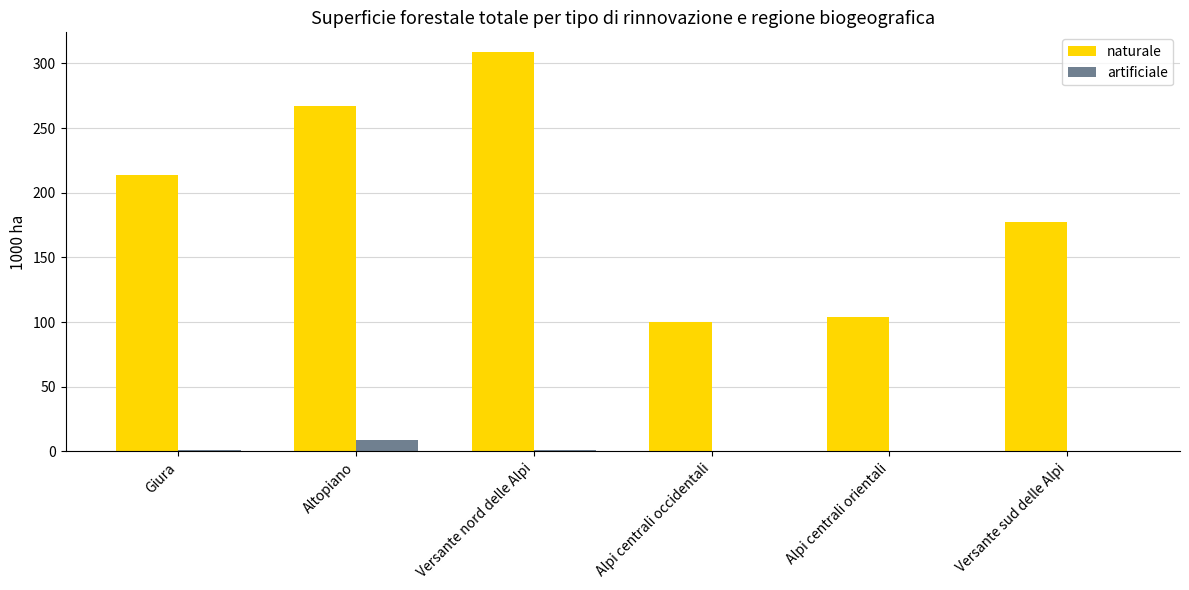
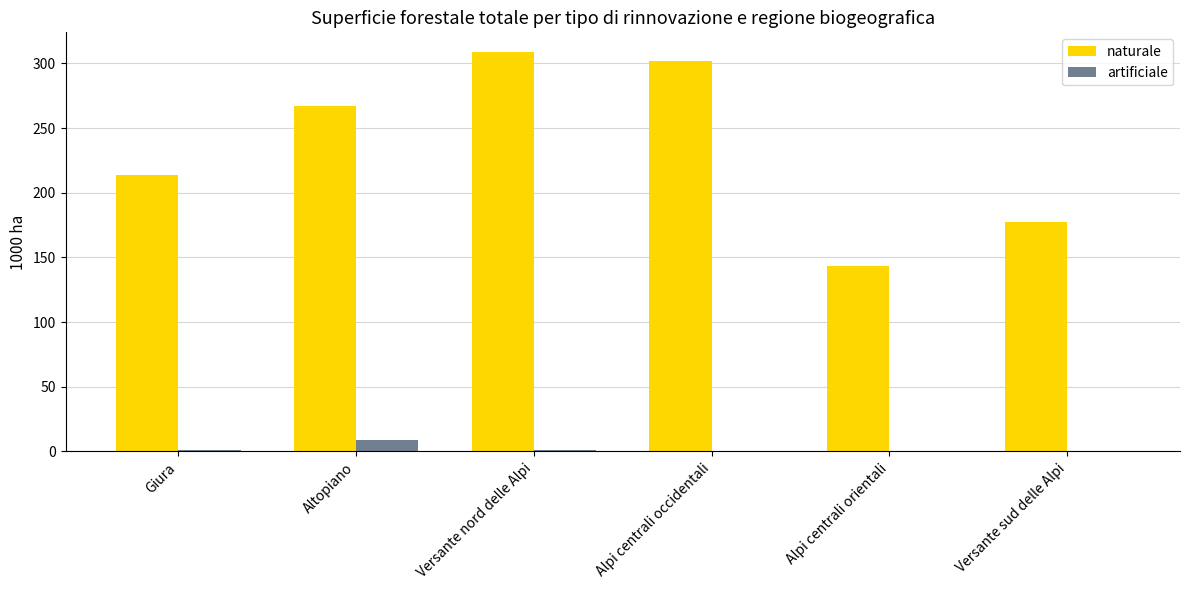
naturale, Alpi centrali occidentali: 100 -> 302
naturale, Alpi centrali orientali: 104 -> 144
